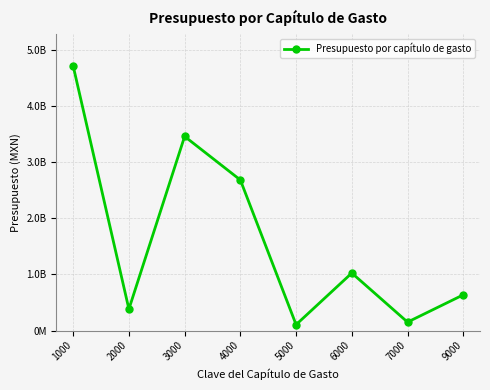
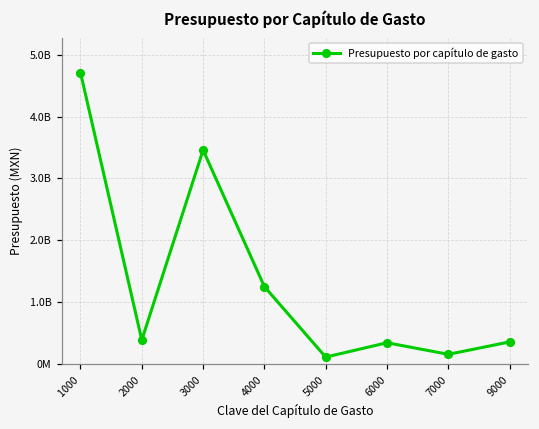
4000: 2700000000 -> 1200000000
6000: 1000000000 -> 300000000
9000: 600000000 -> 400000000
